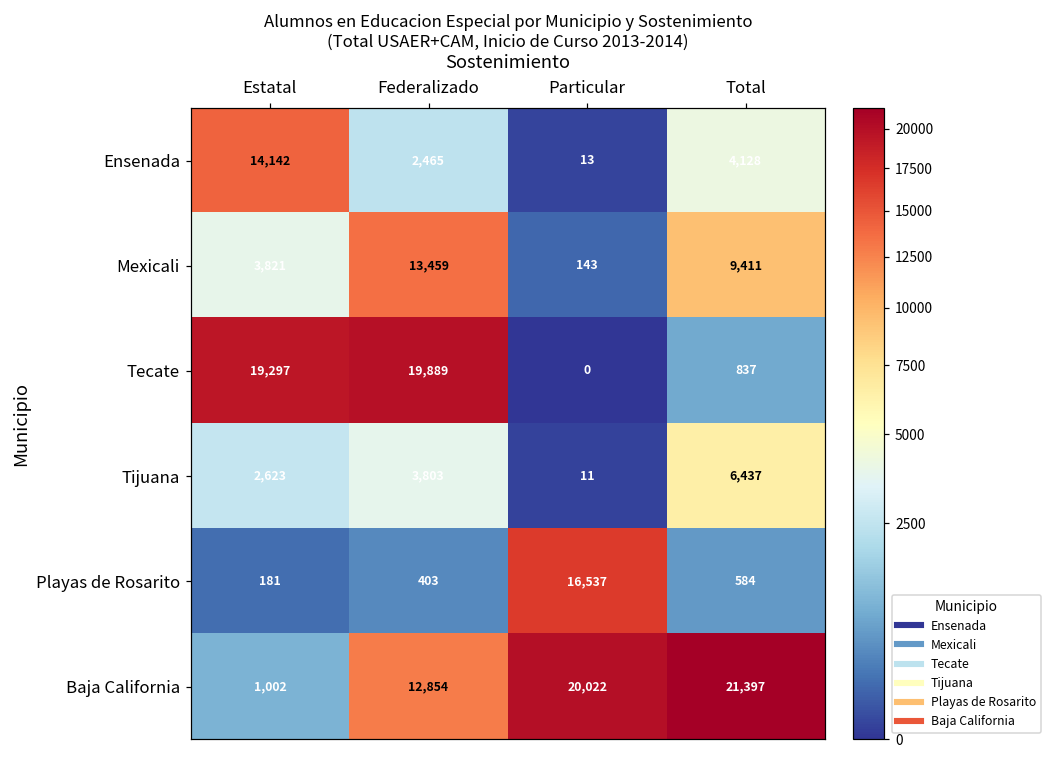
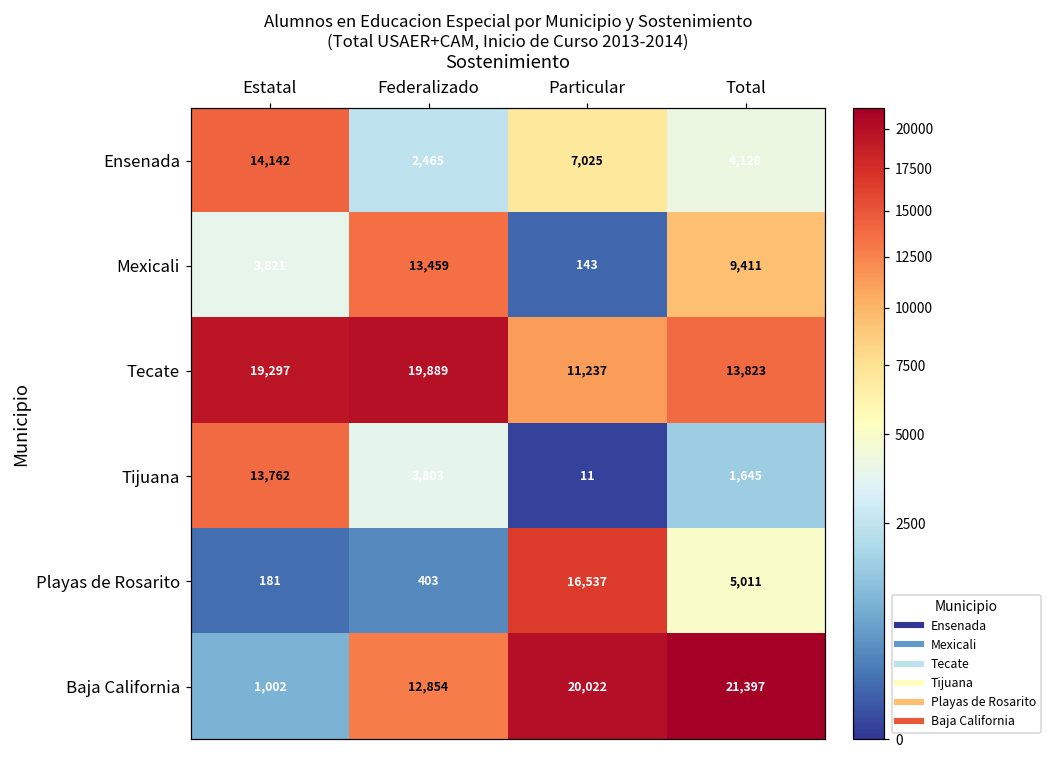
Ensenada, Particular: 13 -> 7,025
Tecate, Particular: 0 -> 11,237
Tecate, Total: 837 -> 13,823
Tijuana, Estatal: 2,623 -> 13,762
Tijuana, Total: 6,437 -> 1,645
Playas de Rosarito, Total: 584 -> 5,011
